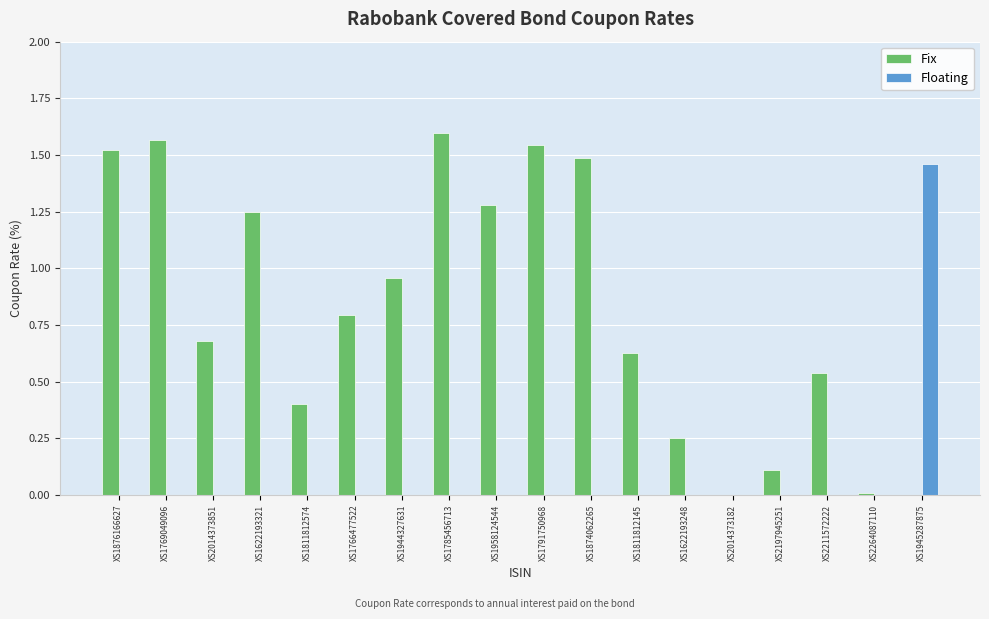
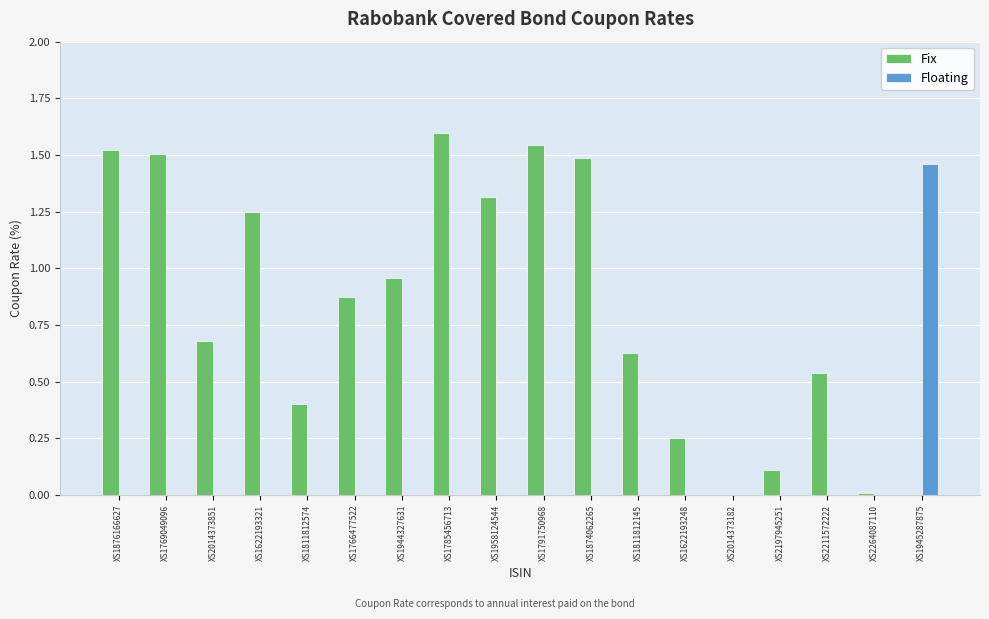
Fix, XS1769049096: 1.57 -> 1.51
Fix, XS1766477522: 0.80 -> 0.88
Fix, XS1958124544: 1.28 -> 1.32
